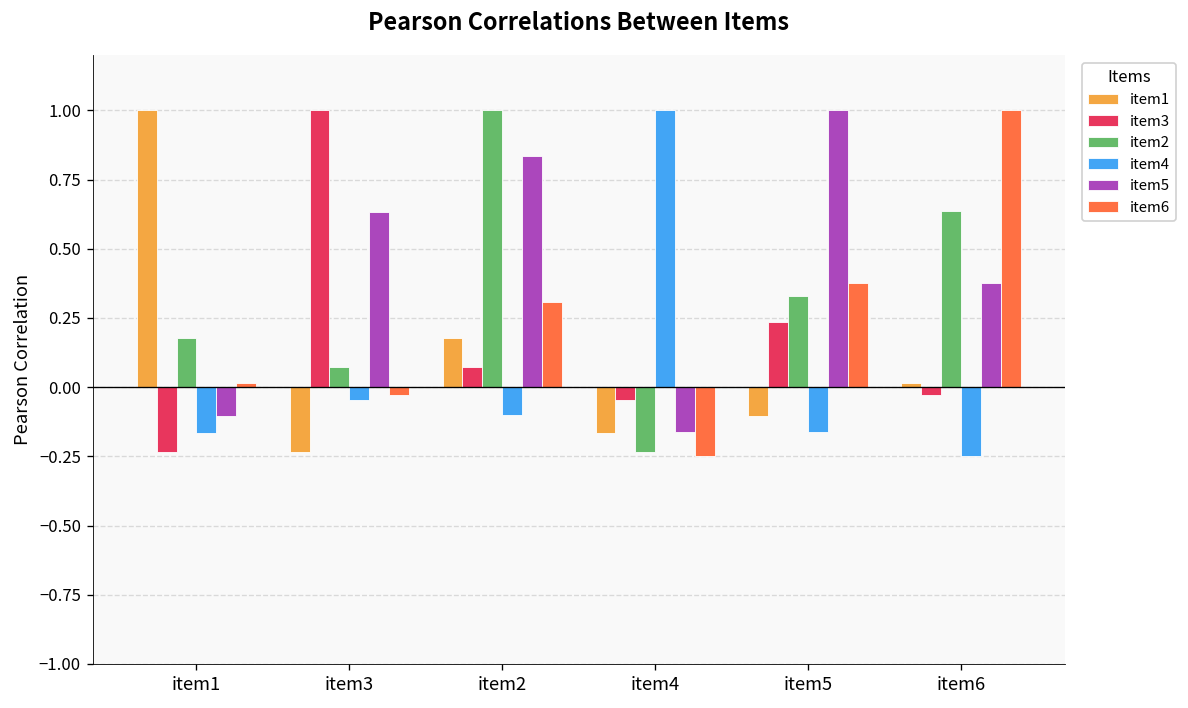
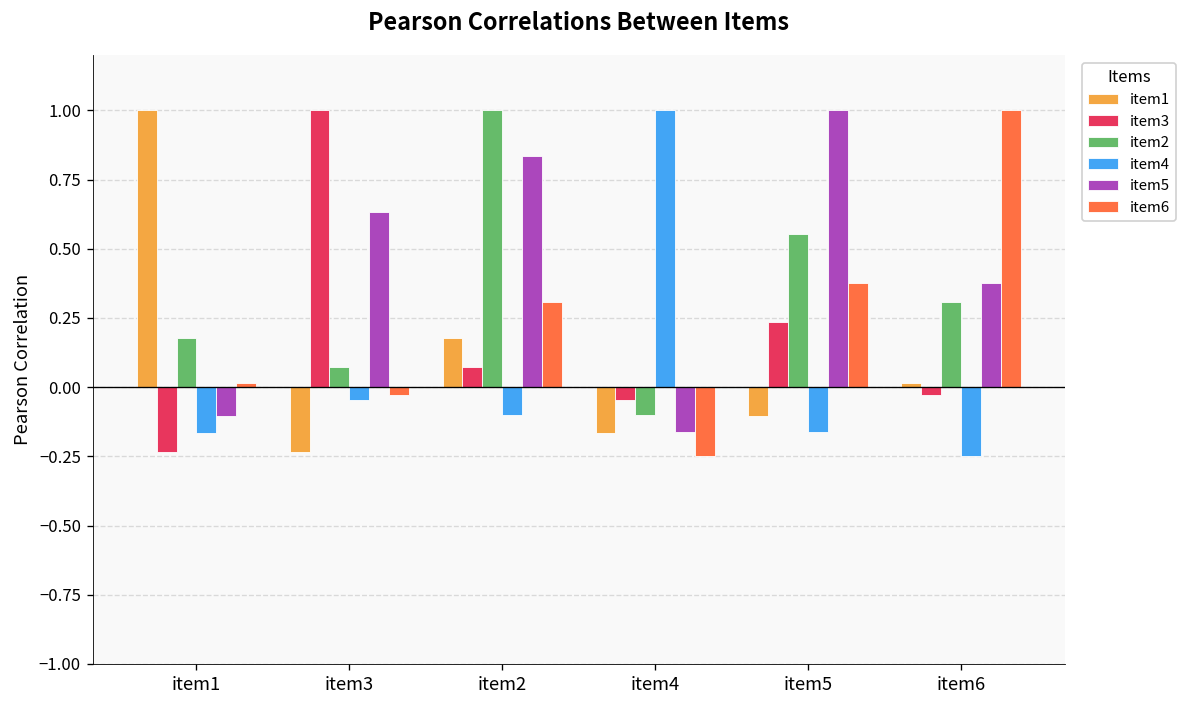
item2, item4: -0.23 -> -0.10
item2, item5: 0.33 -> 0.55
item2, item6: 0.64 -> 0.31
